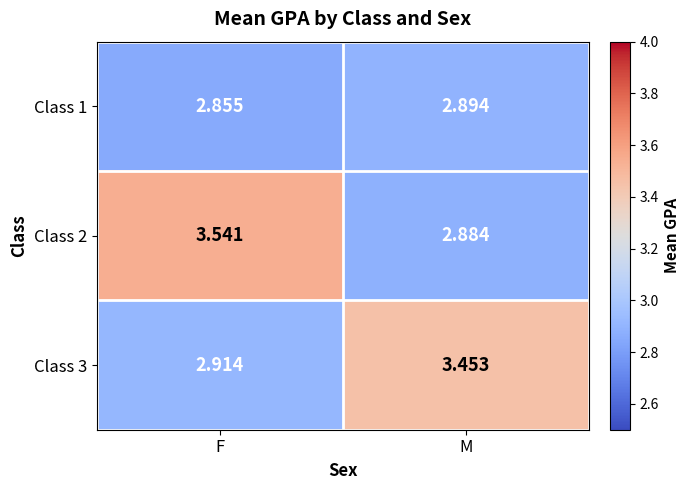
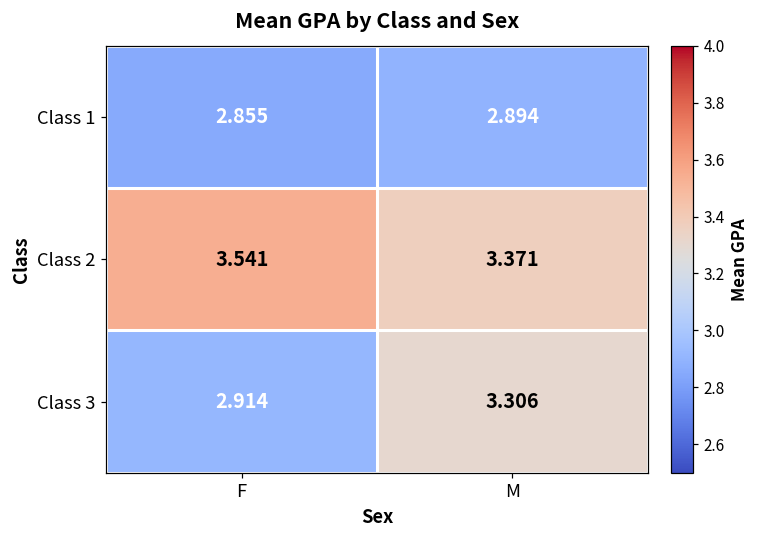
Class 2, M: 2.884 -> 3.371
Class 3, M: 3.453 -> 3.306
